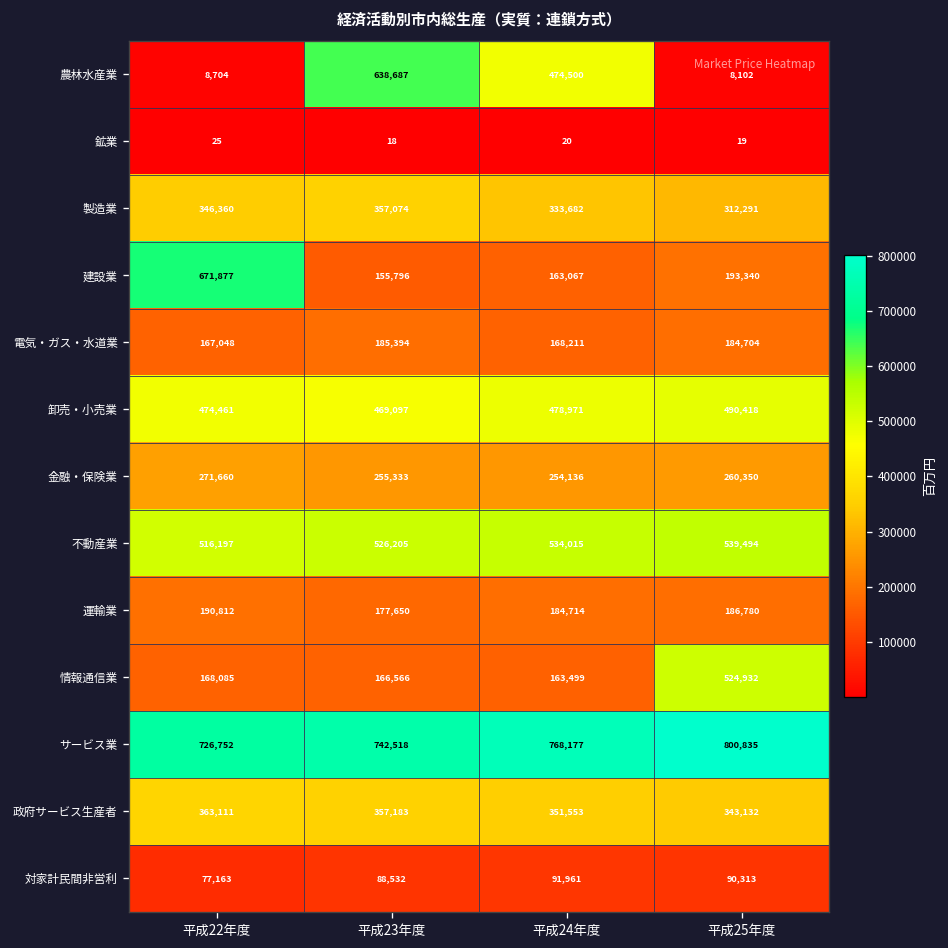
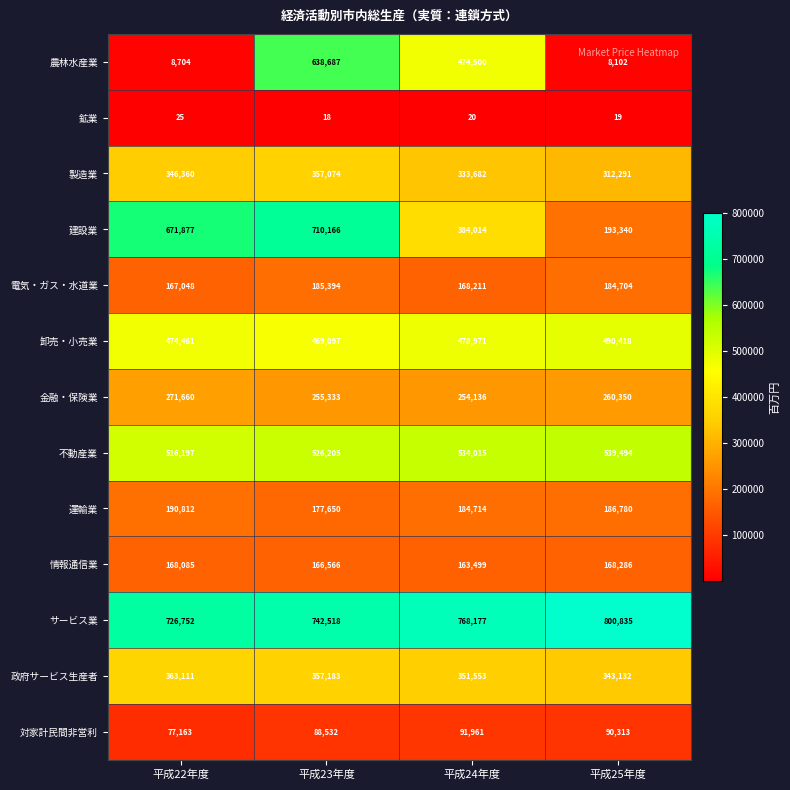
建設業, 平成23年度: 155,796 -> 710,166
建設業, 平成24年度: 163,067 -> 384,014
情報通信業, 平成25年度: 524,932 -> 168,286
